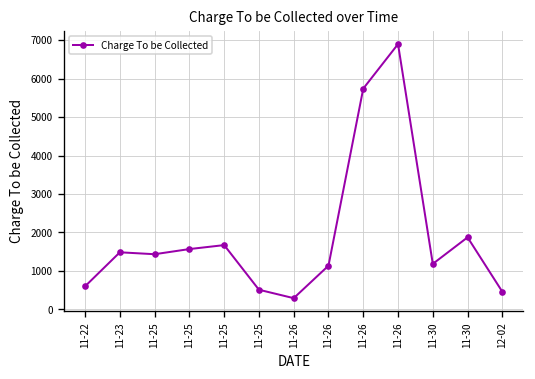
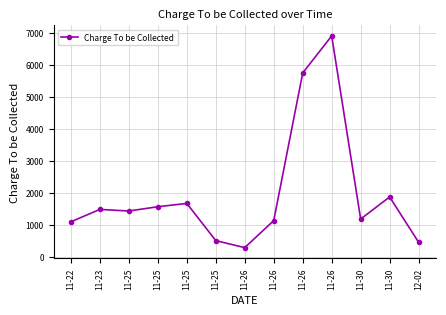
11-22: 600 -> 1100
